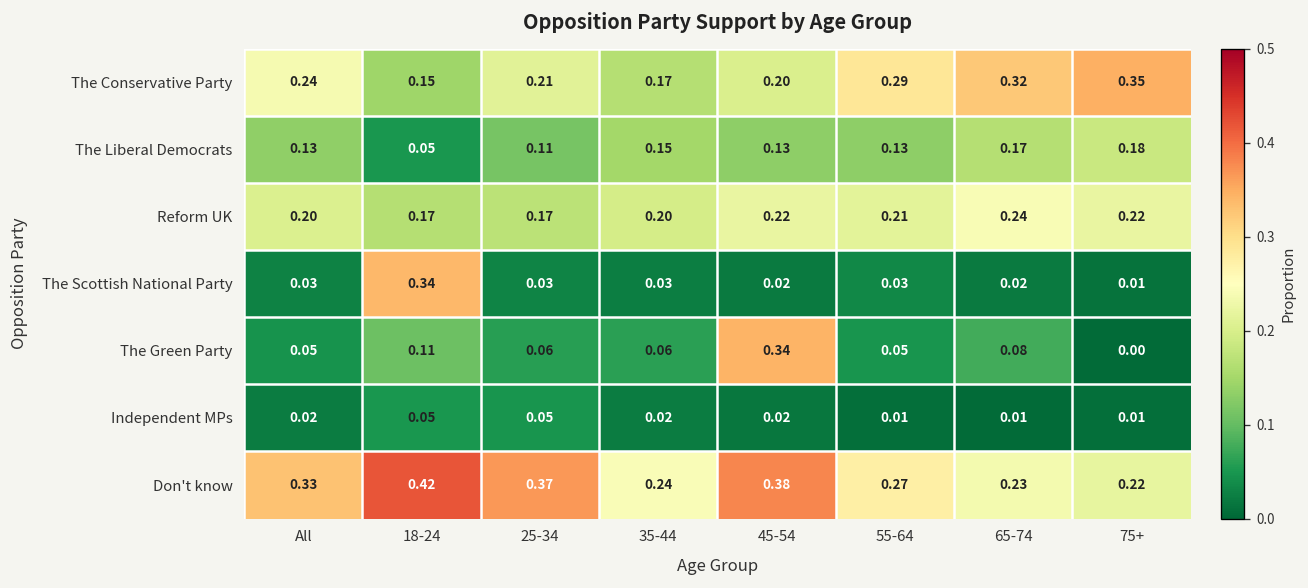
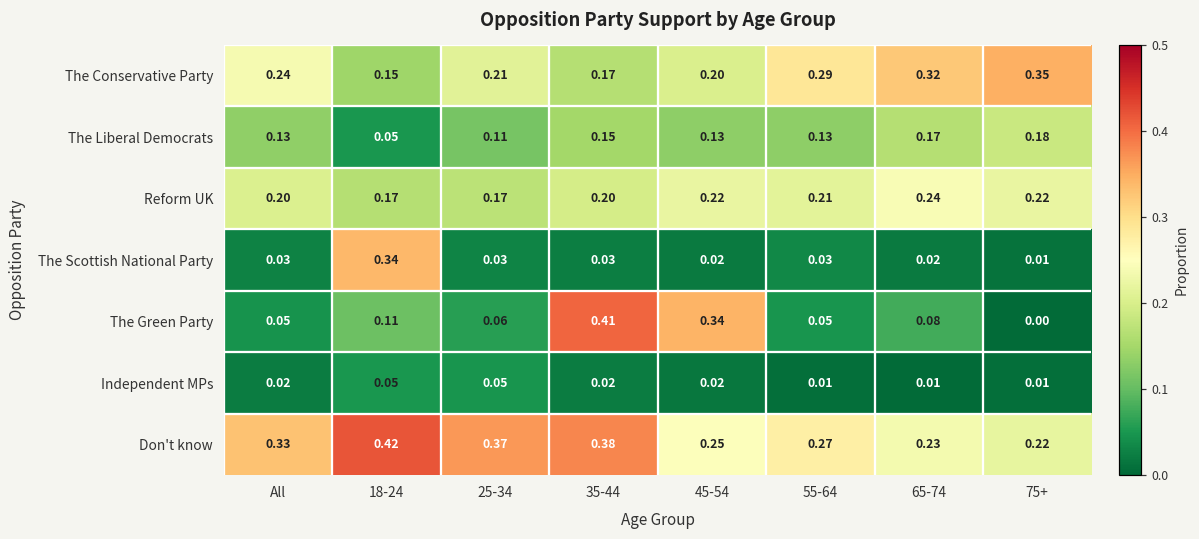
The Green Party, 35-44: 0.06 -> 0.41
Don't know, 35-44: 0.24 -> 0.38
Don't know, 45-54: 0.38 -> 0.25
